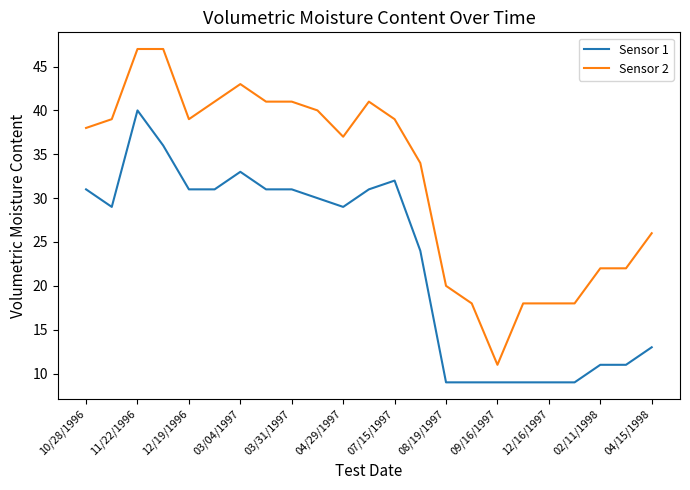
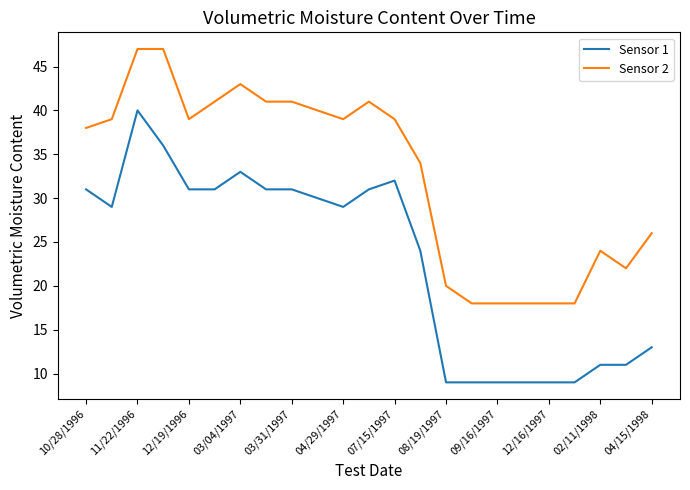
Sensor 2, 04/29/1997: 37 -> 39
Sensor 2, 09/16/1997: 11 -> 18
Sensor 2, 02/11/1998: 22 -> 24
